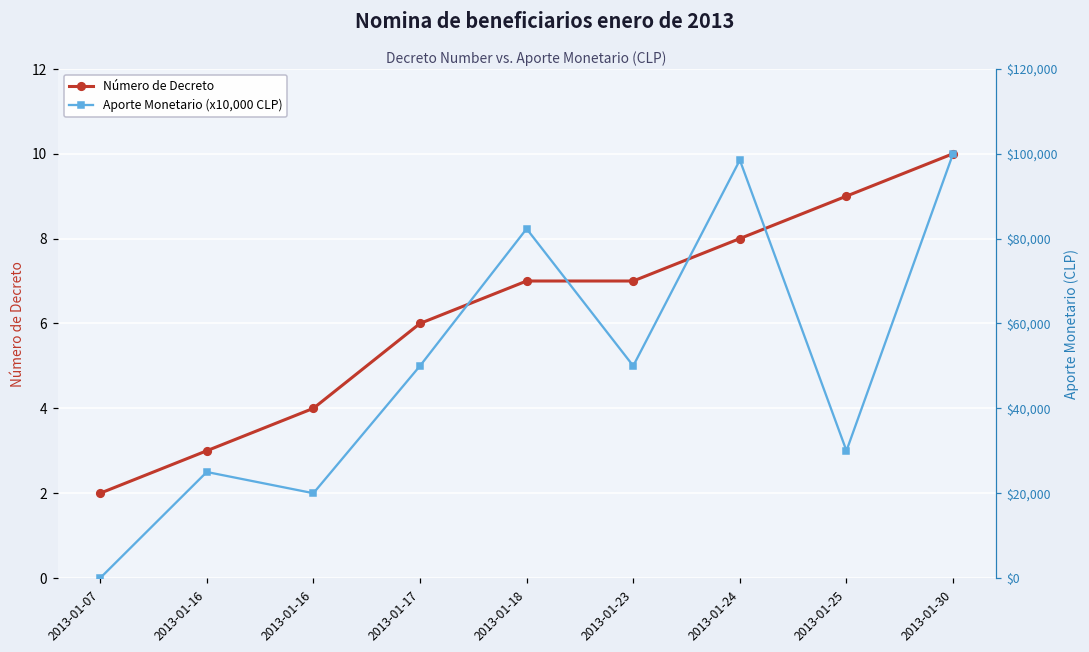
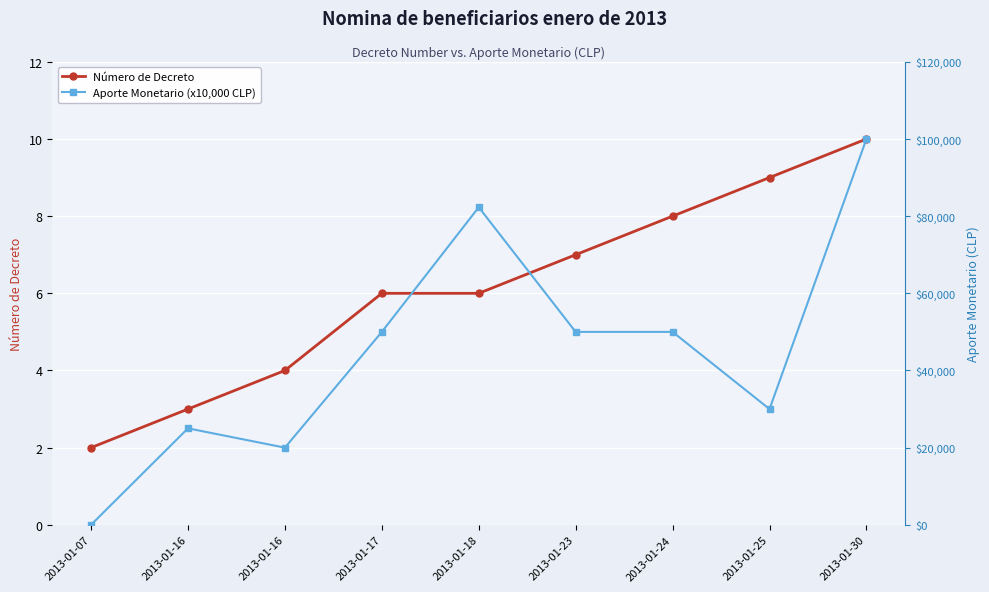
Número de Decreto, 2013-01-18: 7 -> 6
Aporte Monetario (x10,000 CLP), 2013-01-24: $98,000 -> $50,000
